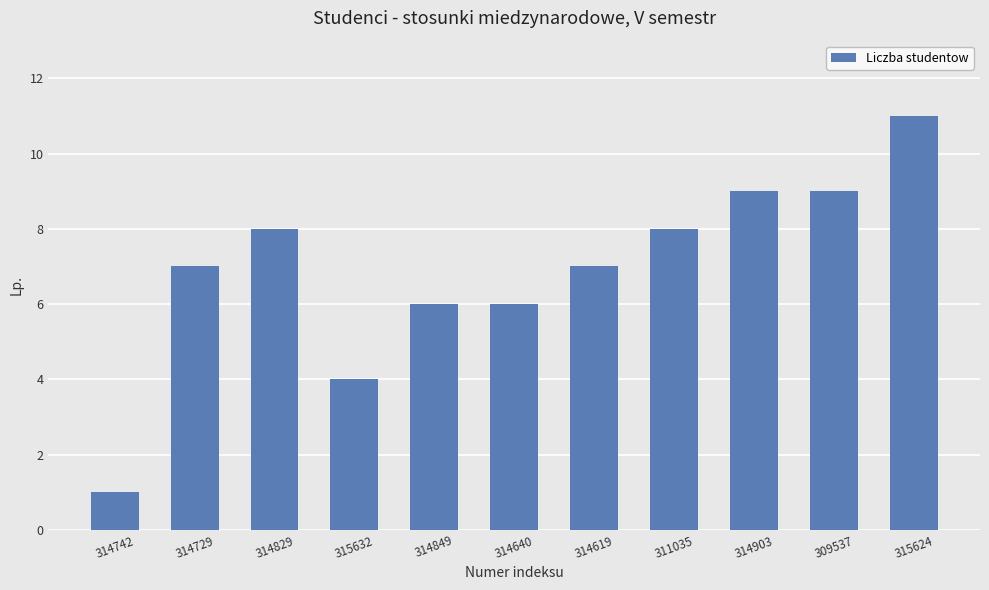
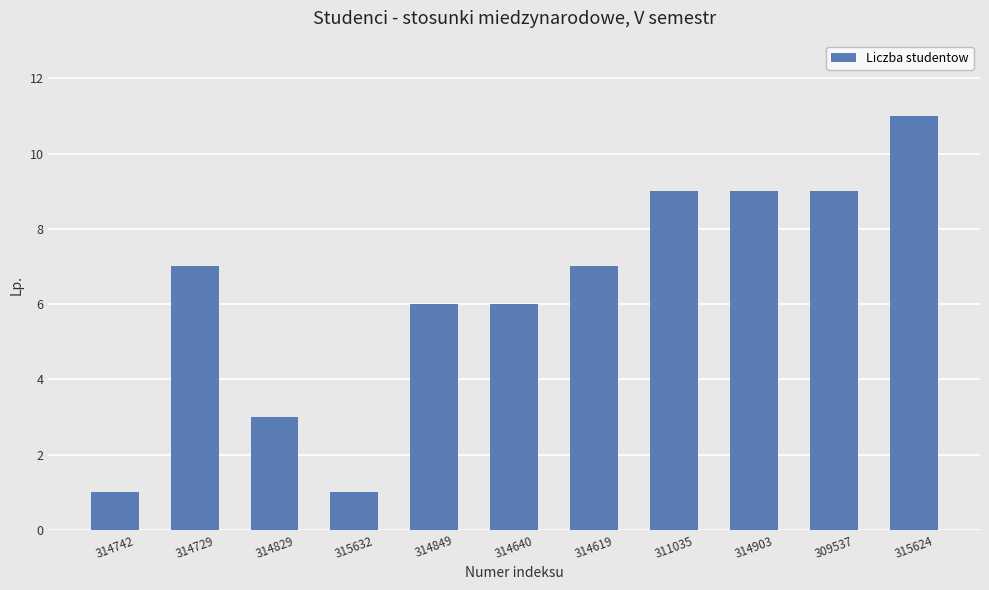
314829: 8 -> 3
315632: 4 -> 1
311035: 8 -> 9
